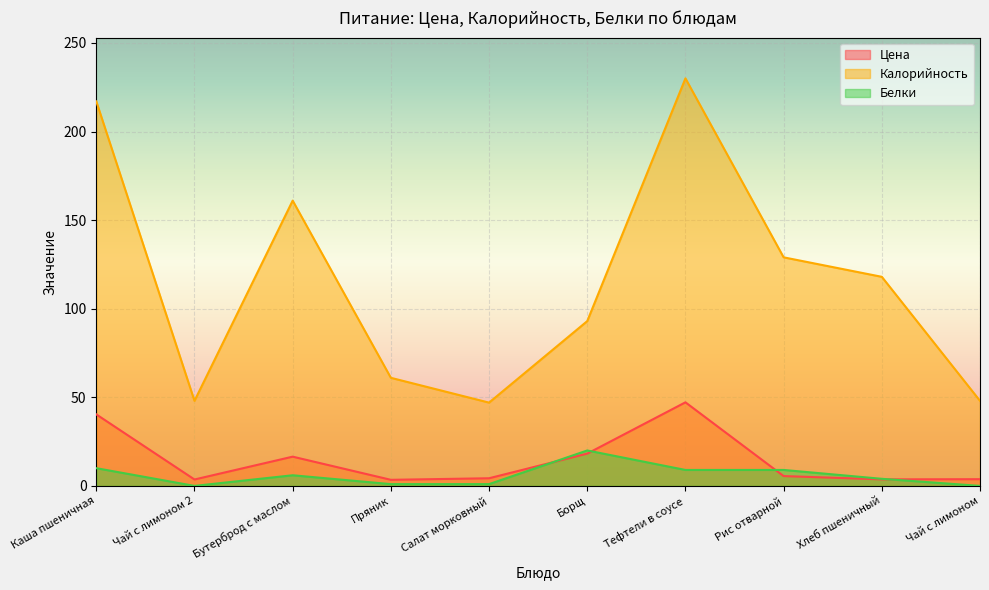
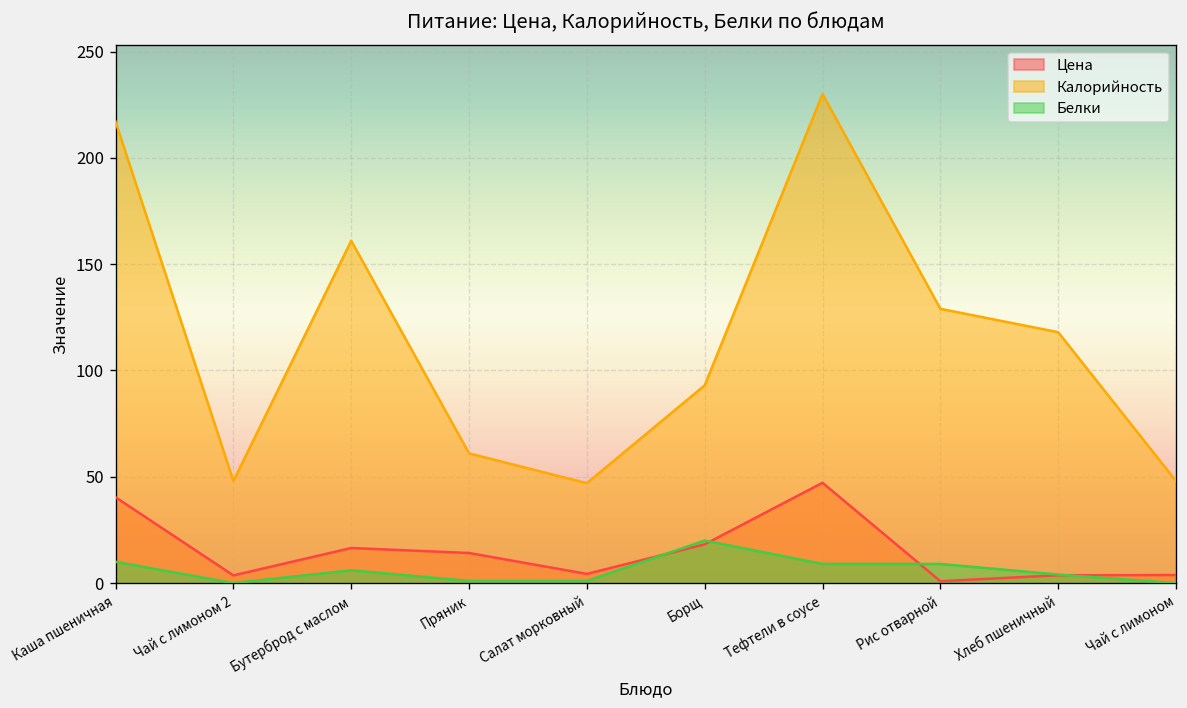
Цена, Пряник: 3 -> 14
Цена, Рис отварной: 6 -> 1
